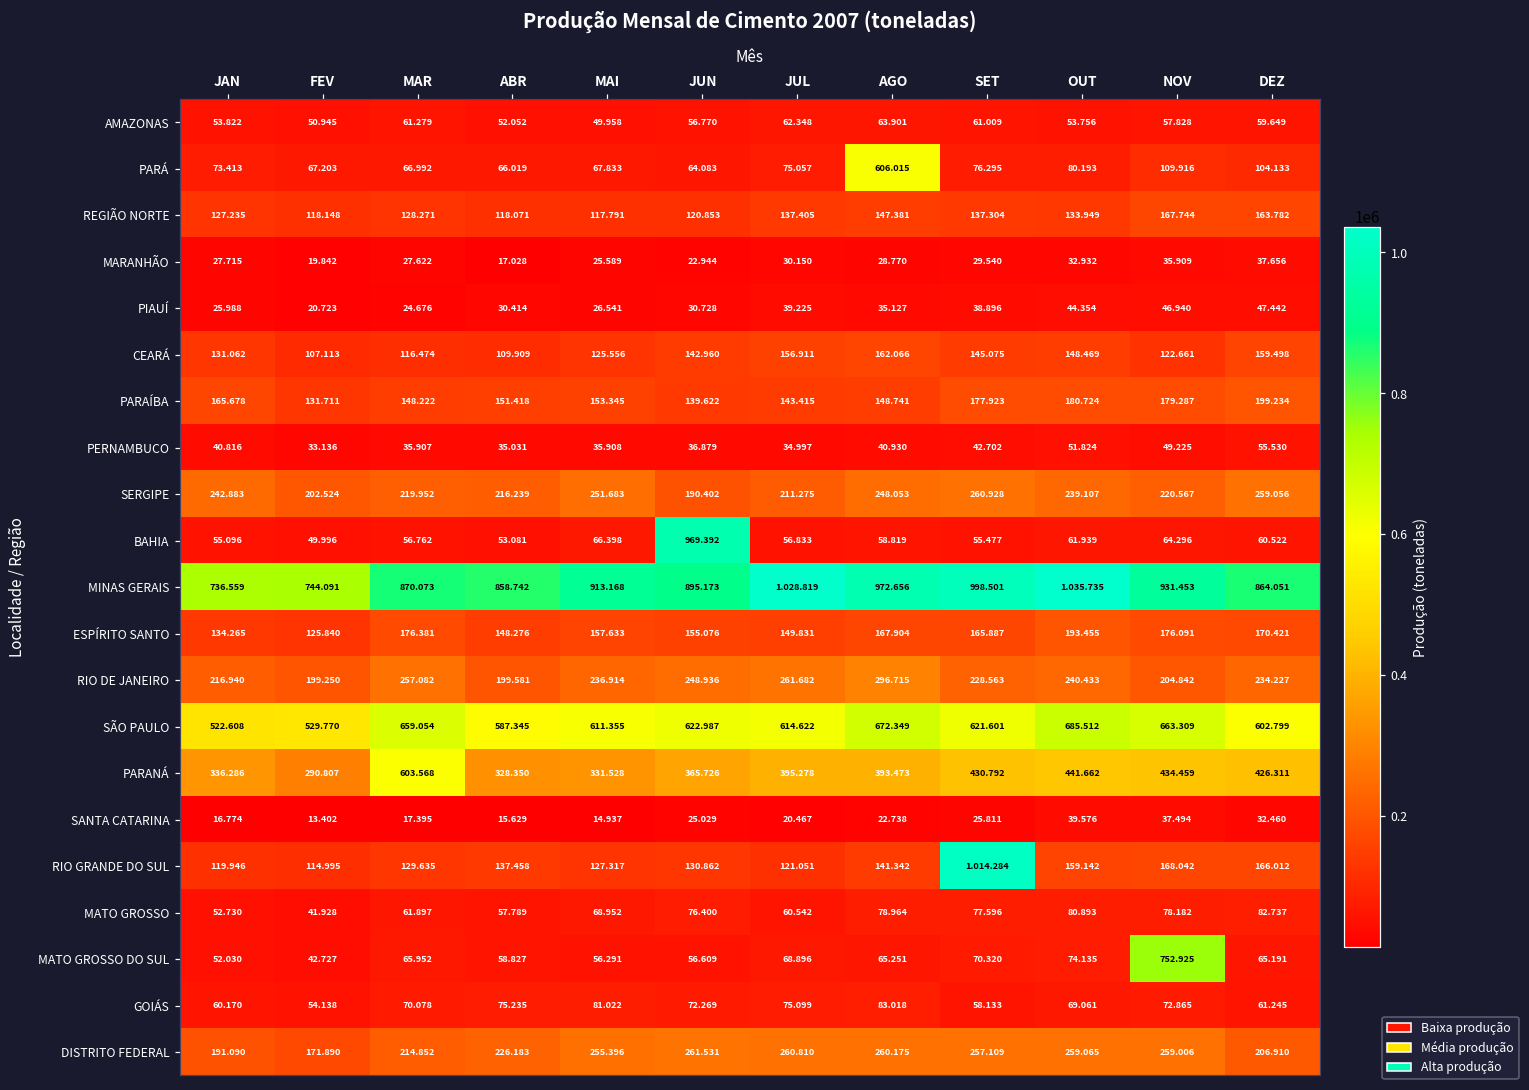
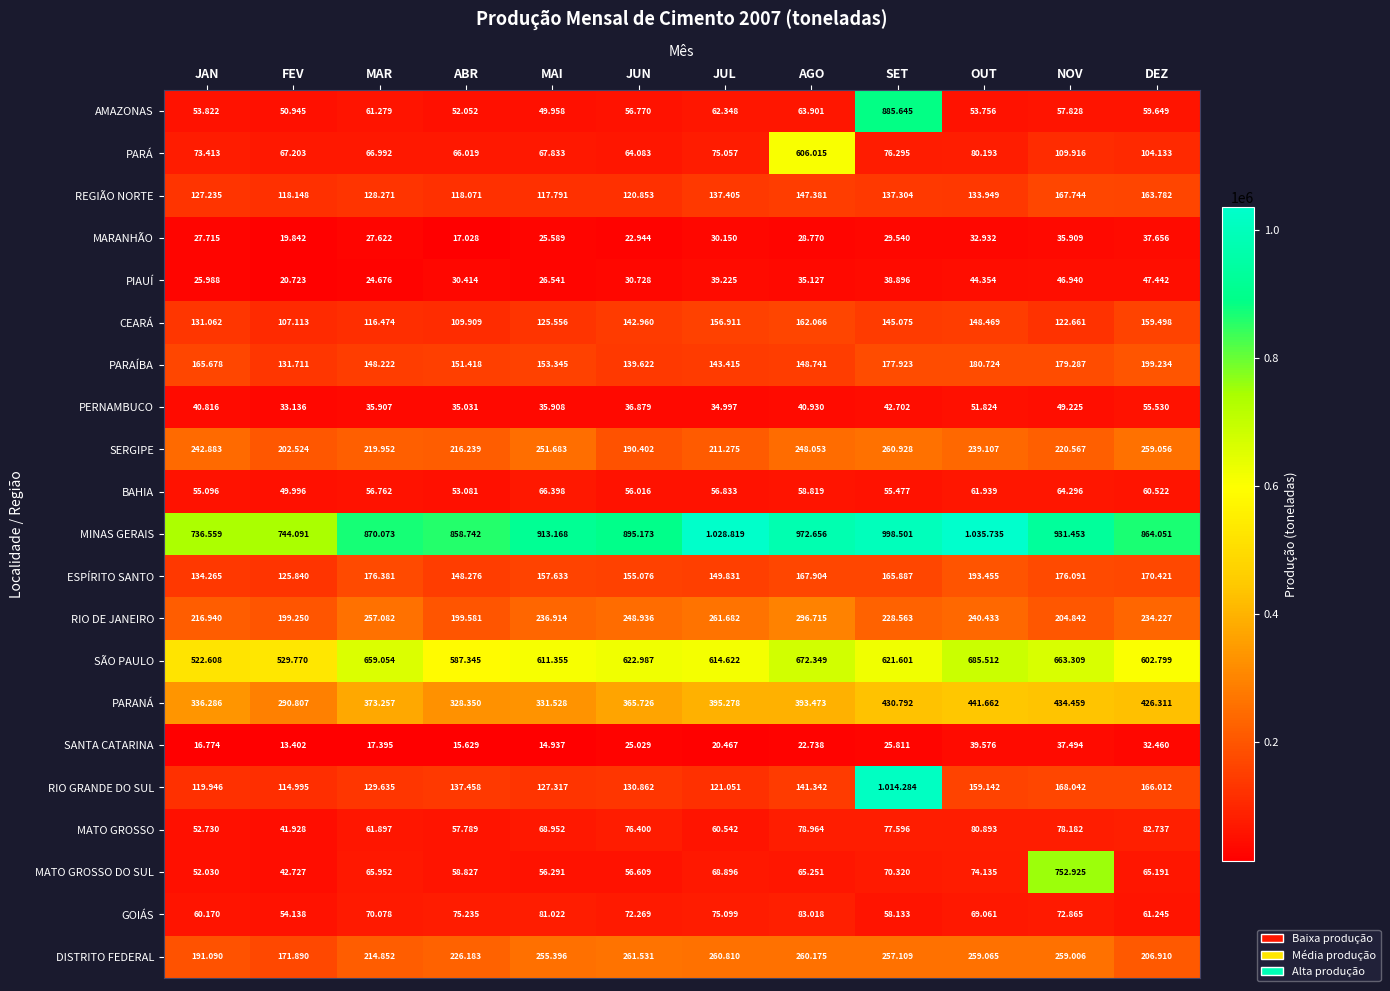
AMAZONAS, SET: 61.009 -> 885.645
BAHIA, JUN: 969.392 -> 56.016
PARANÁ, MAR: 603.568 -> 373.257
